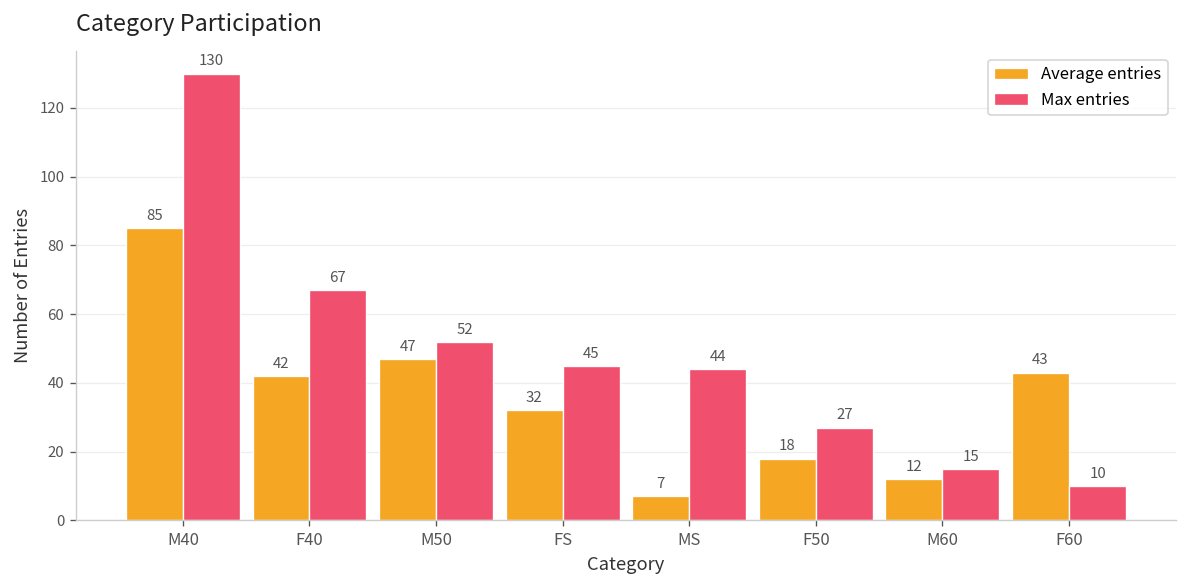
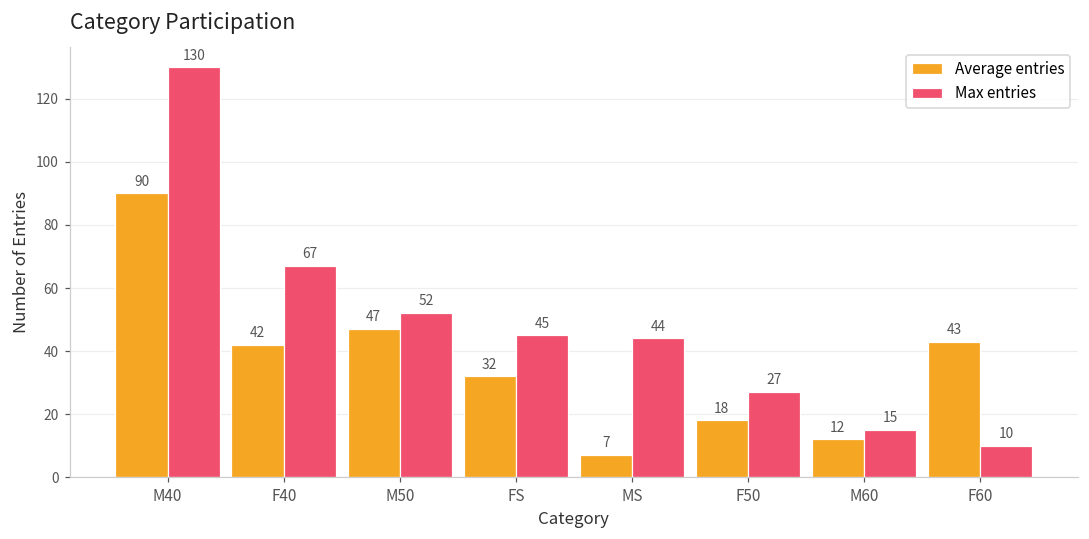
Average entries, M40: 85 -> 90
